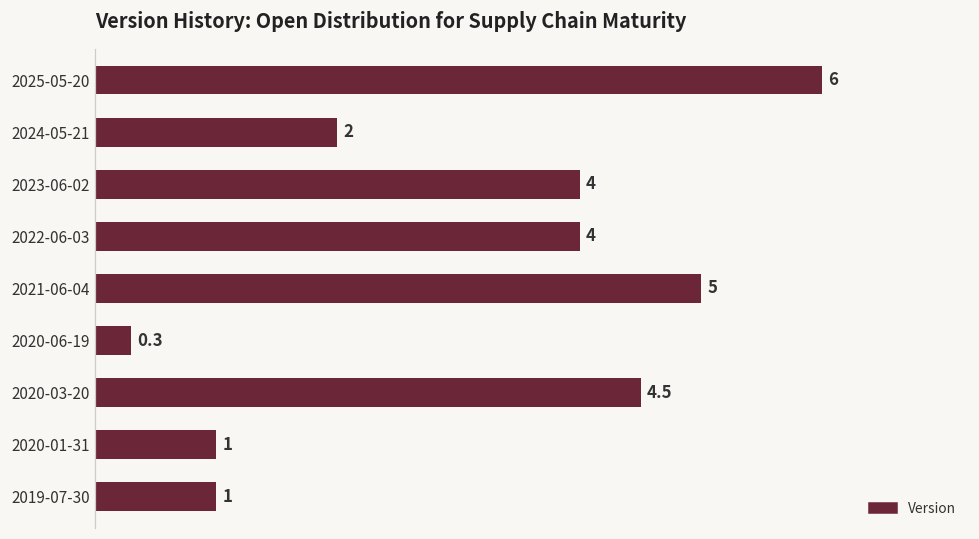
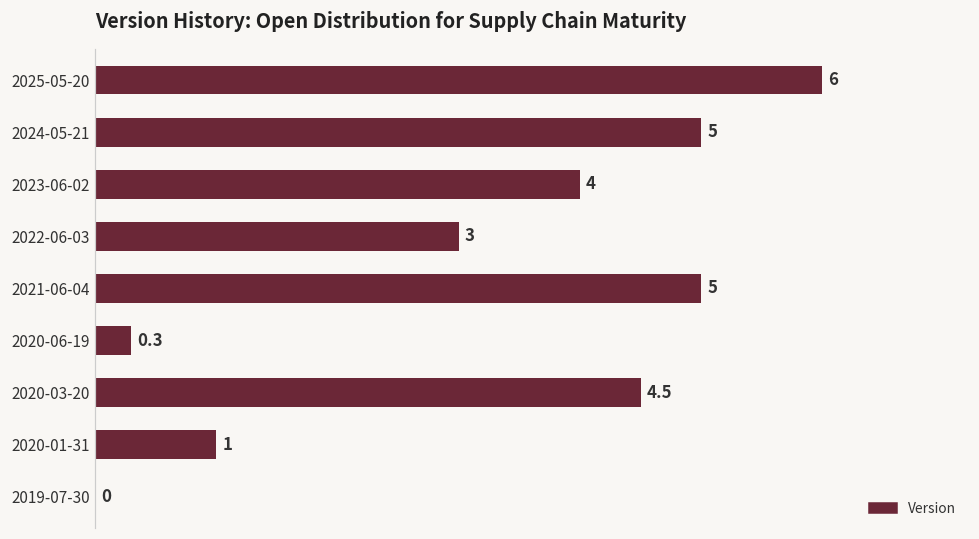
2024-05-21: 2 -> 5
2022-06-03: 4 -> 3
2019-07-30: 1 -> 0
